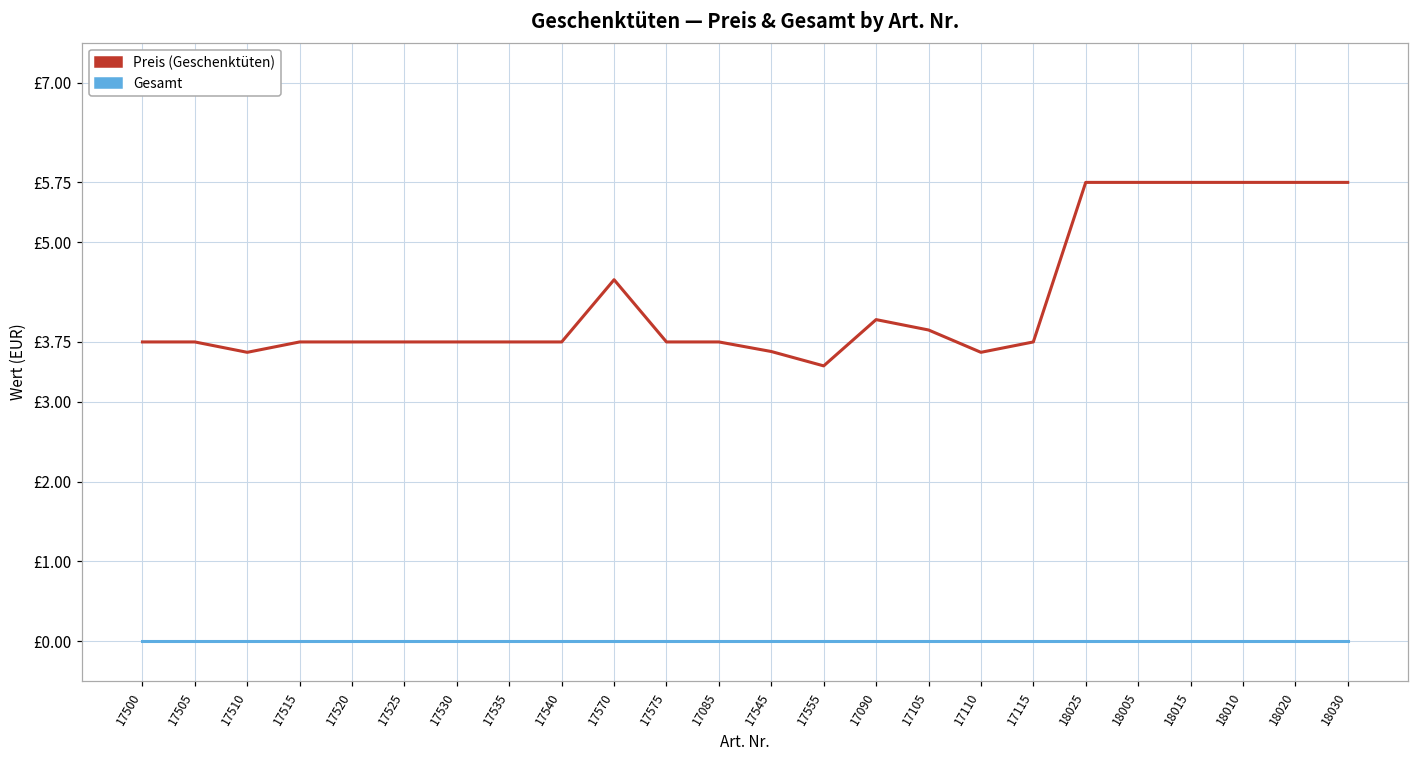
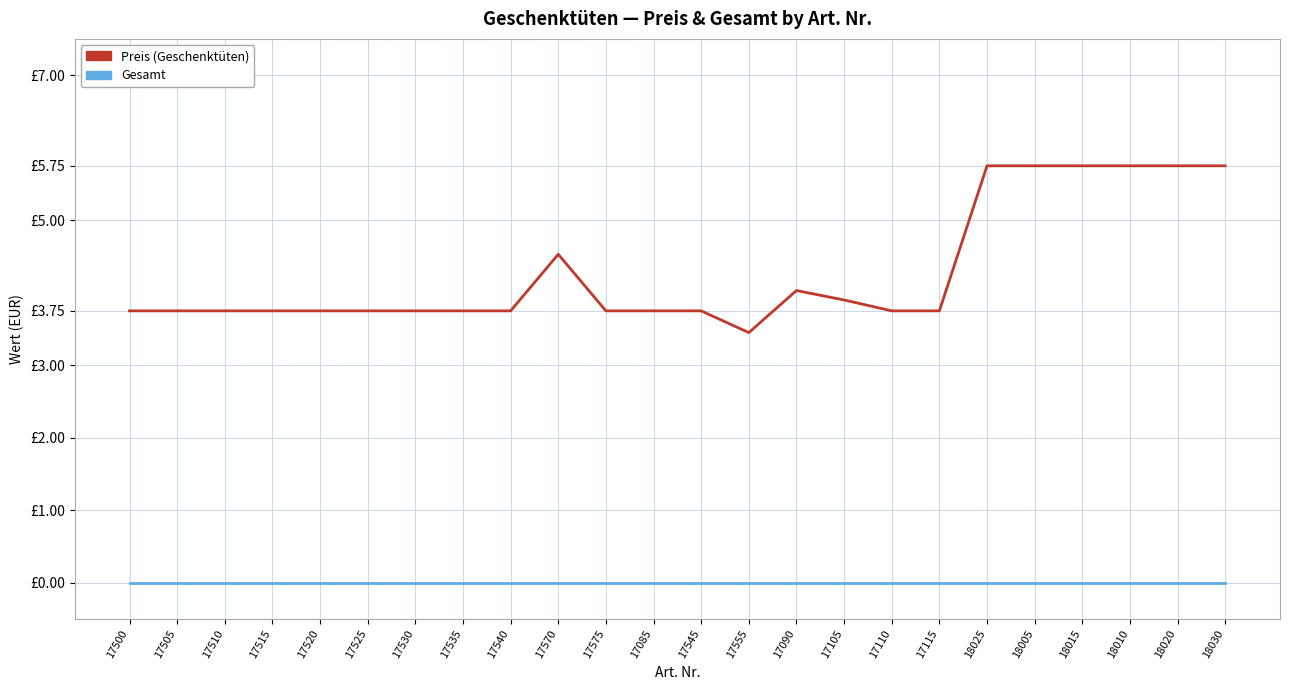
Preis (Geschenktüten), 17510: £3.6 -> £3.8
Preis (Geschenktüten), 17545: £3.6 -> £3.8
Preis (Geschenktüten), 17110: £3.6 -> £3.8
